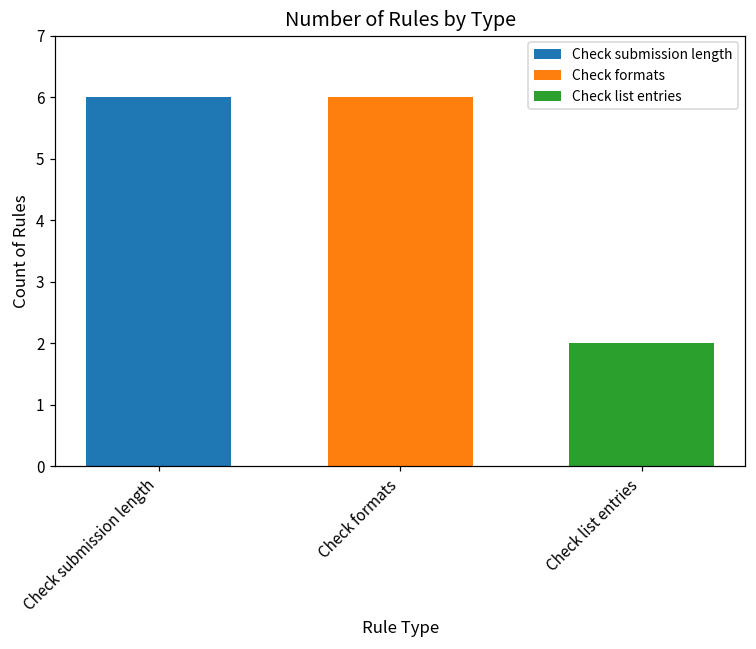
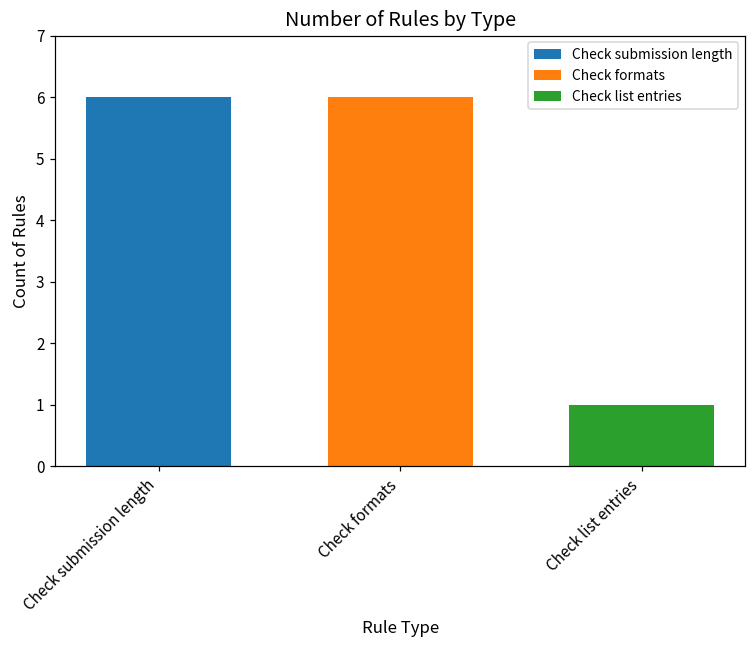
Check list entries: 2 -> 1
